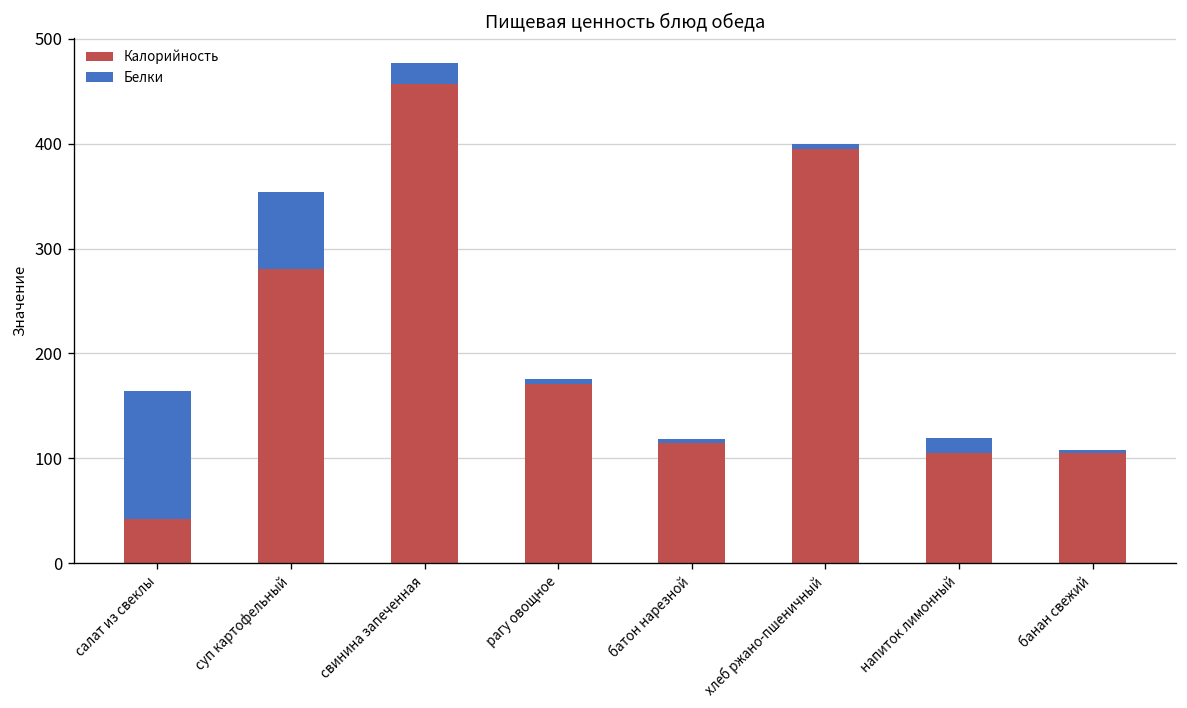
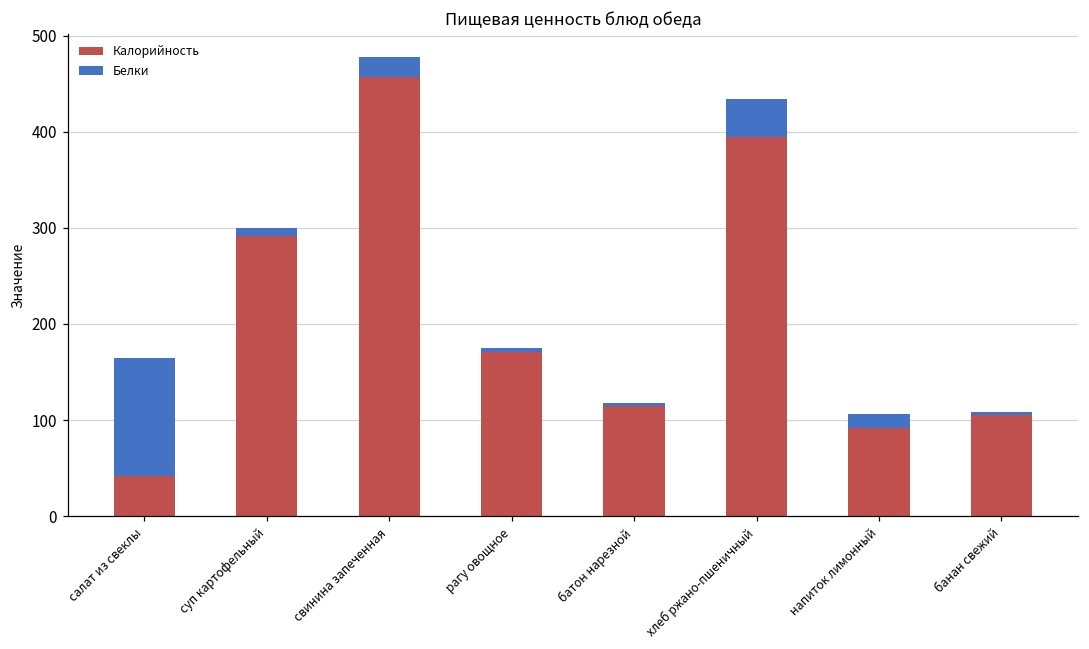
Калорийность, суп картофельный: 280 -> 290
Белки, суп картофельный: 70 -> 10
Белки, хлеб ржано-пшеничный: 0 -> 40
Калорийность, напиток лимонный: 110 -> 90
